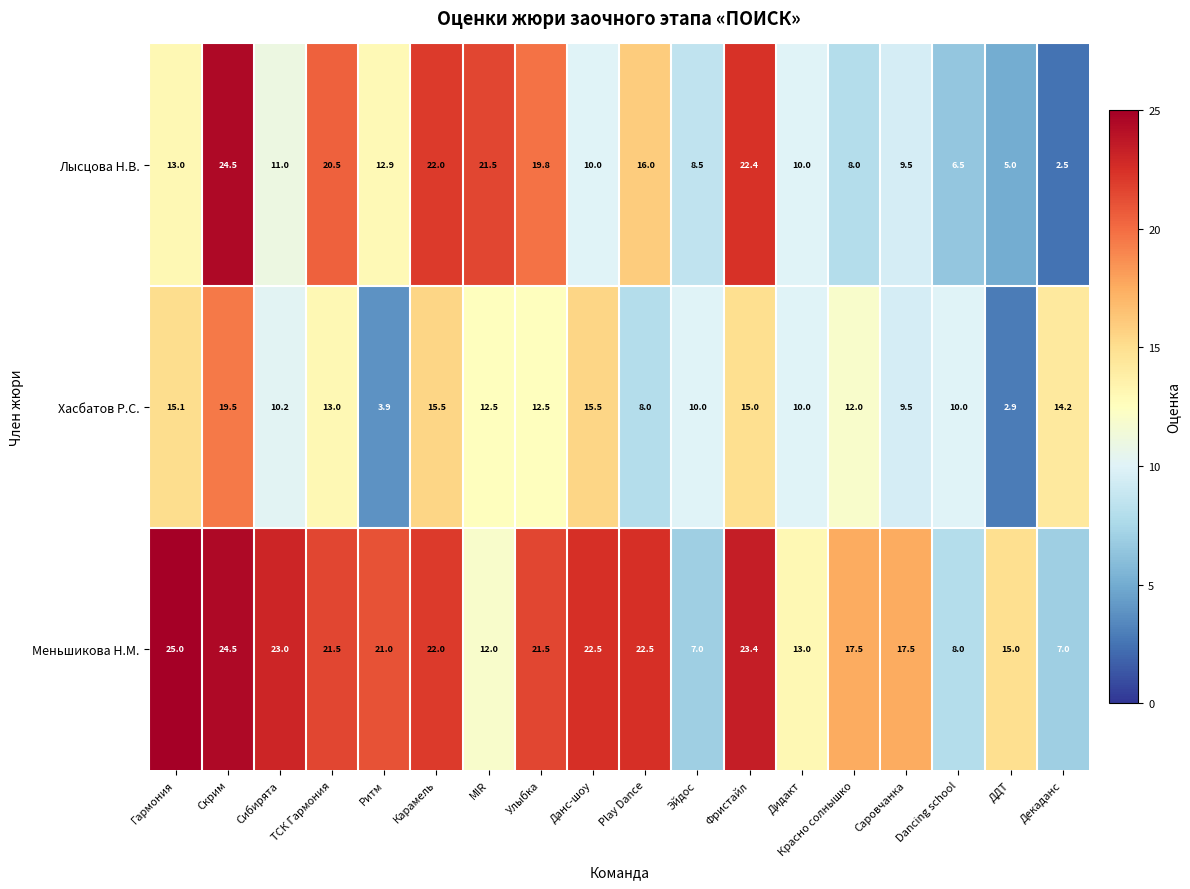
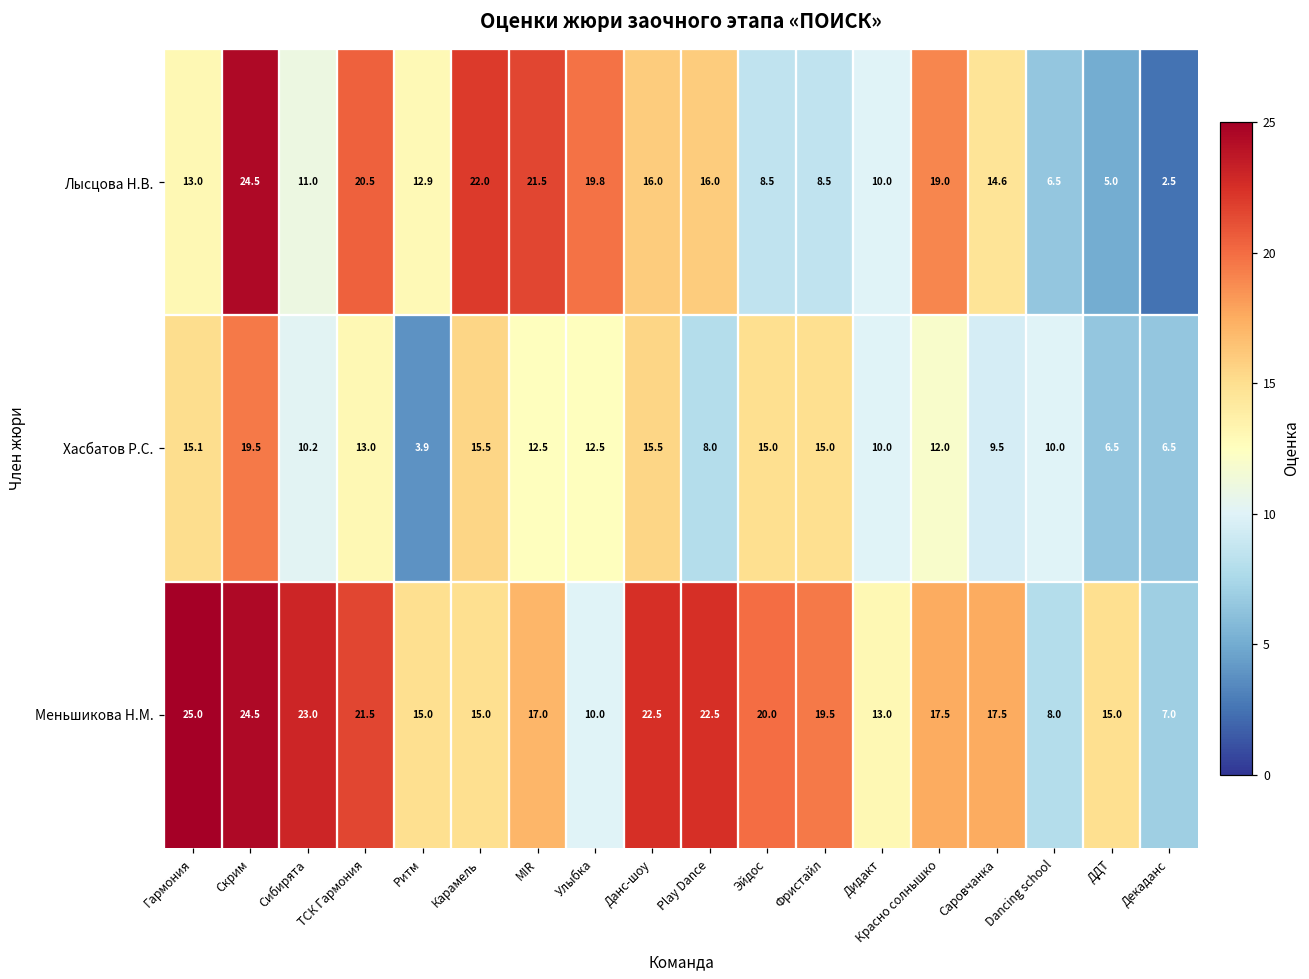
Лысцова Н.В., Данс-шоу: 10.0 -> 16.0
Лысцова Н.В., Фристайл: 22.4 -> 8.5
Лысцова Н.В., Красно солнышко: 8.0 -> 19.0
Лысцова Н.В., Саровчанка: 9.5 -> 14.6
Хасбатов Р.С., Эйдос: 10.0 -> 15.0
Хасбатов Р.С., ДДТ: 2.9 -> 6.5
Хасбатов Р.С., Декаданс: 14.2 -> 6.5
Меньшикова Н.М., Ритм: 21.0 -> 15.0
Меньшикова Н.М., Карамель: 22.0 -> 15.0
Меньшикова Н.М., MIR: 12.0 -> 17.0
Меньшикова Н.М., Улыбка: 21.5 -> 10.0
Меньшикова Н.М., Эйдос: 7.0 -> 20.0
Меньшикова Н.М., Фристайл: 23.4 -> 19.5
